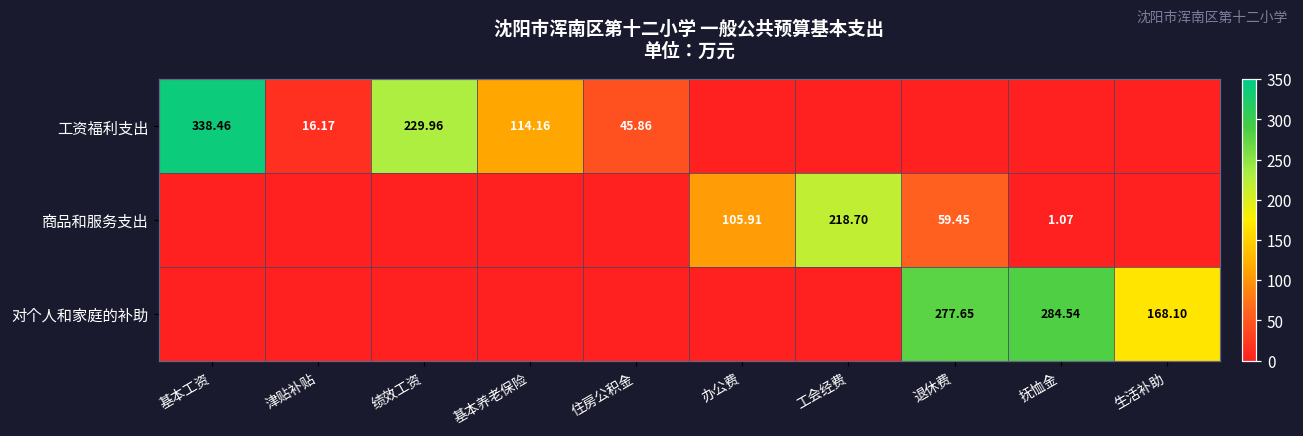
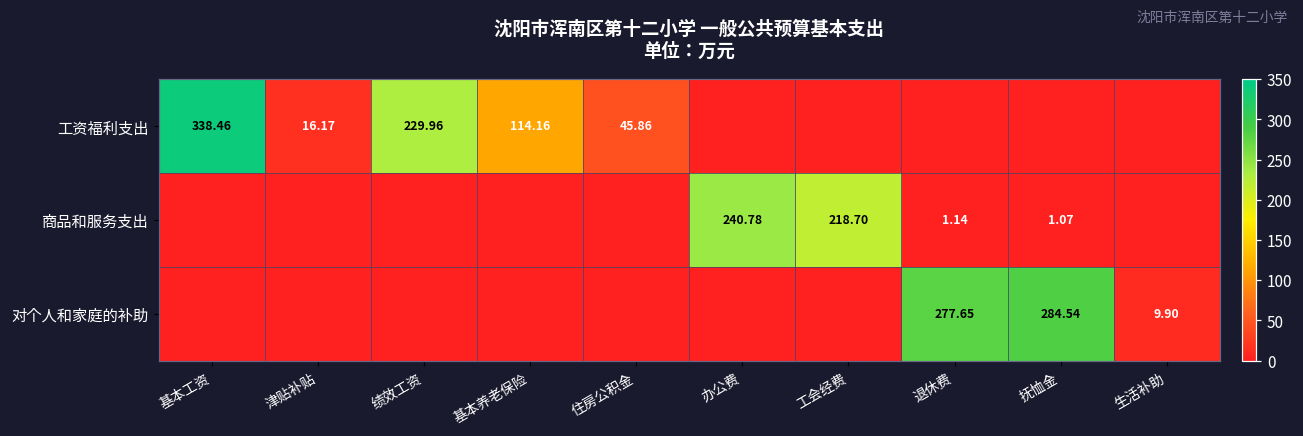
商品和服务支出, 办公费: 105.91 -> 240.78
商品和服务支出, 退休费: 59.45 -> 1.14
对个人和家庭的补助, 生活补助: 168.10 -> 9.90
